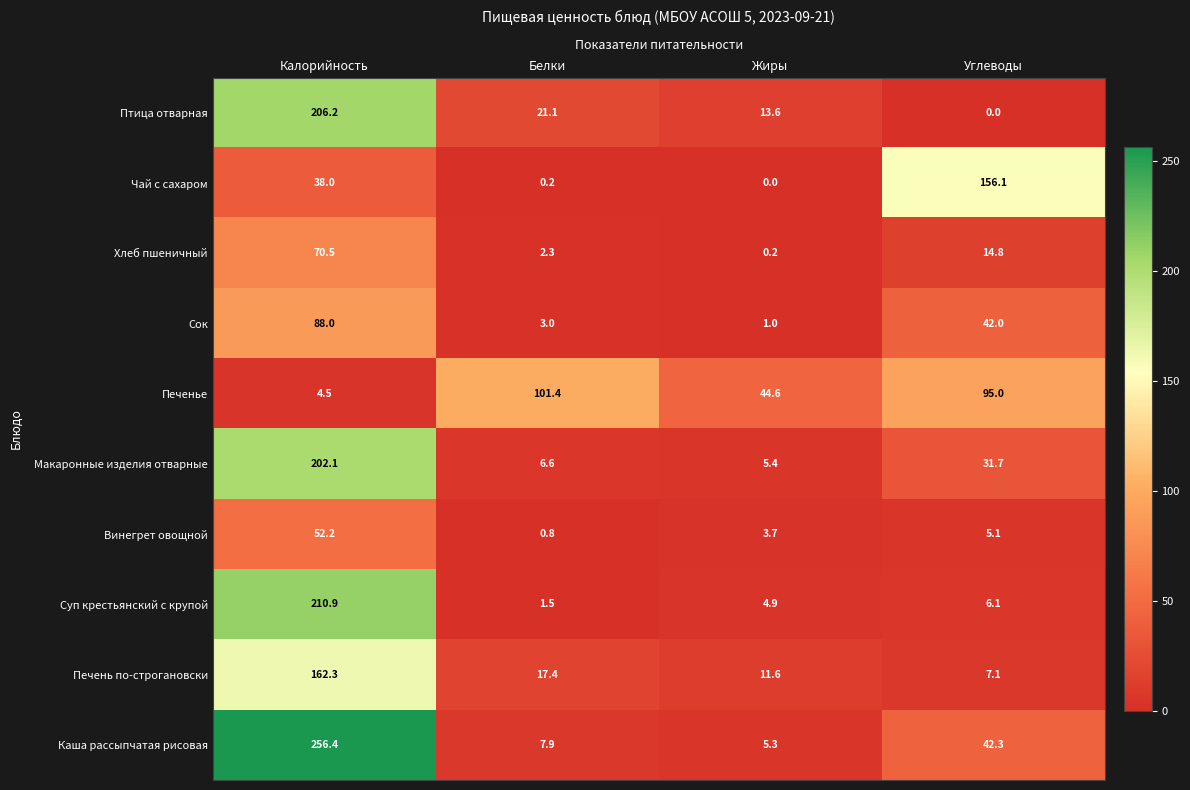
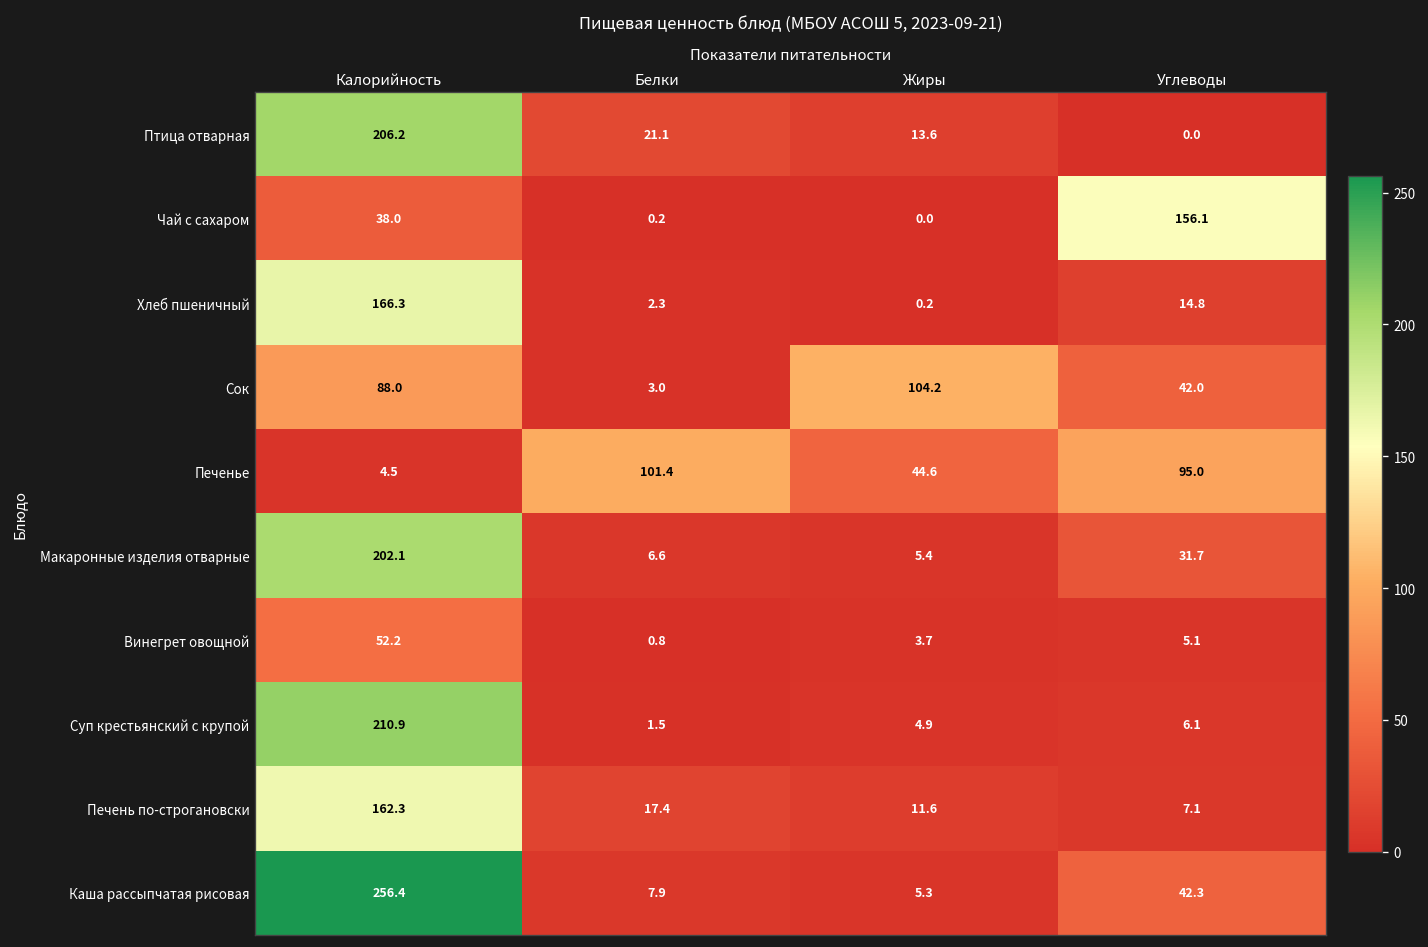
Хлеб пшеничный, Калорийность: 70.5 -> 166.3
Сок, Жиры: 1.0 -> 104.2
